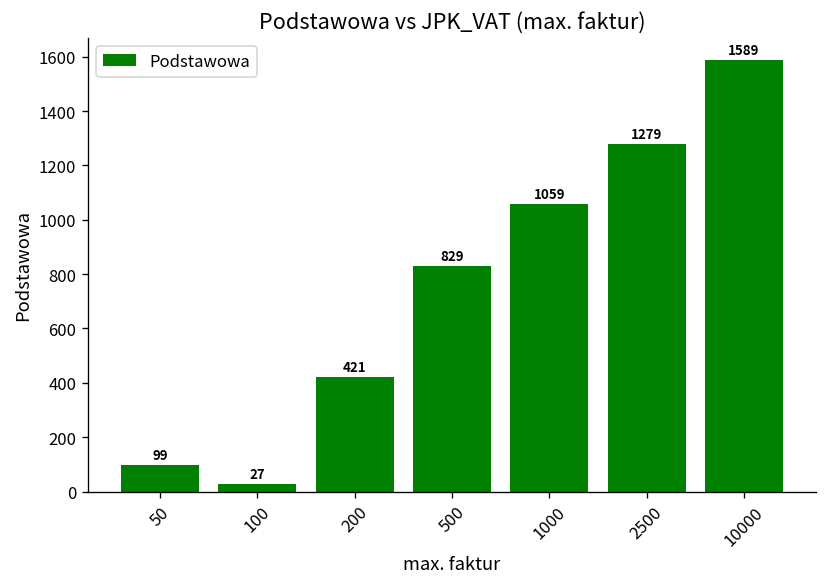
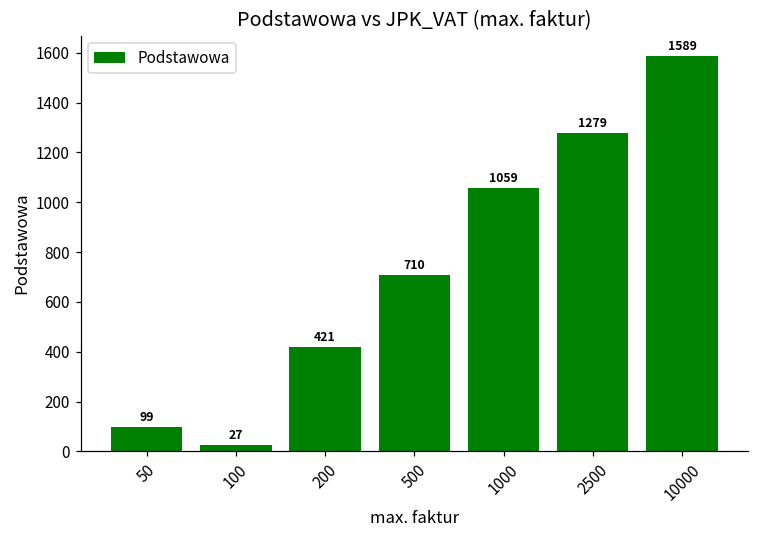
500: 829 -> 710
